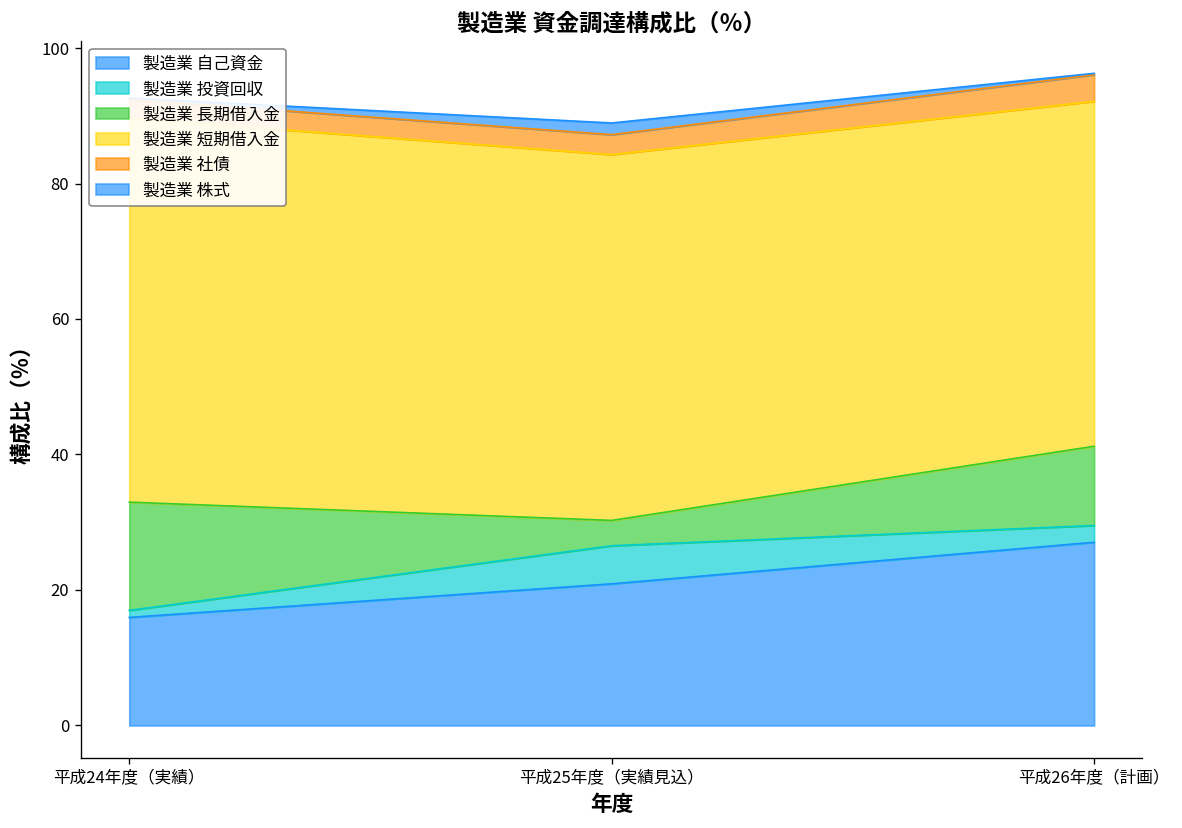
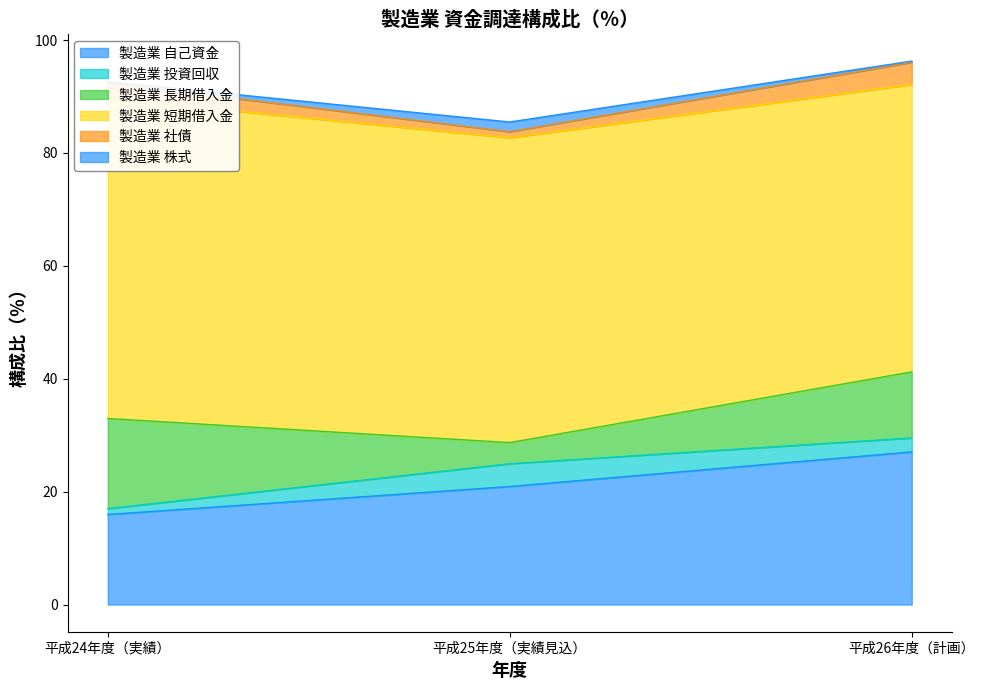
製造業 投資回収, 平成25年度（実績見込）: 6 -> 4
製造業 社債, 平成25年度（実績見込）: 3 -> 1
